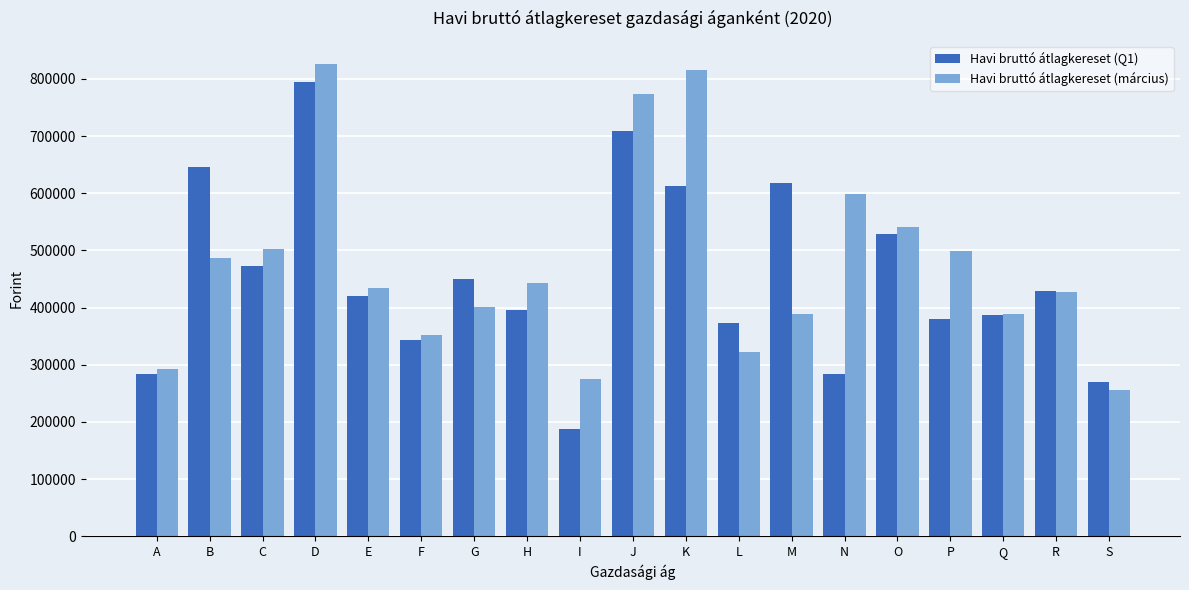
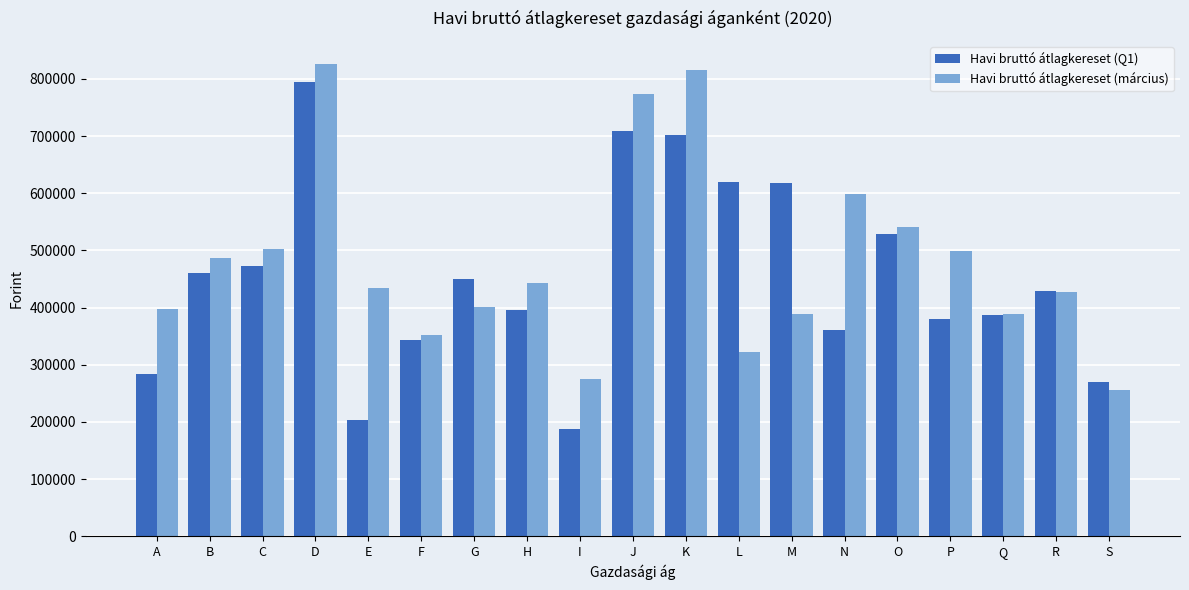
Havi bruttó átlagkereset (március), A: 290000 -> 400000
Havi bruttó átlagkereset (Q1), B: 650000 -> 460000
Havi bruttó átlagkereset (Q1), E: 420000 -> 200000
Havi bruttó átlagkereset (Q1), K: 610000 -> 700000
Havi bruttó átlagkereset (Q1), L: 370000 -> 620000
Havi bruttó átlagkereset (Q1), N: 280000 -> 360000
